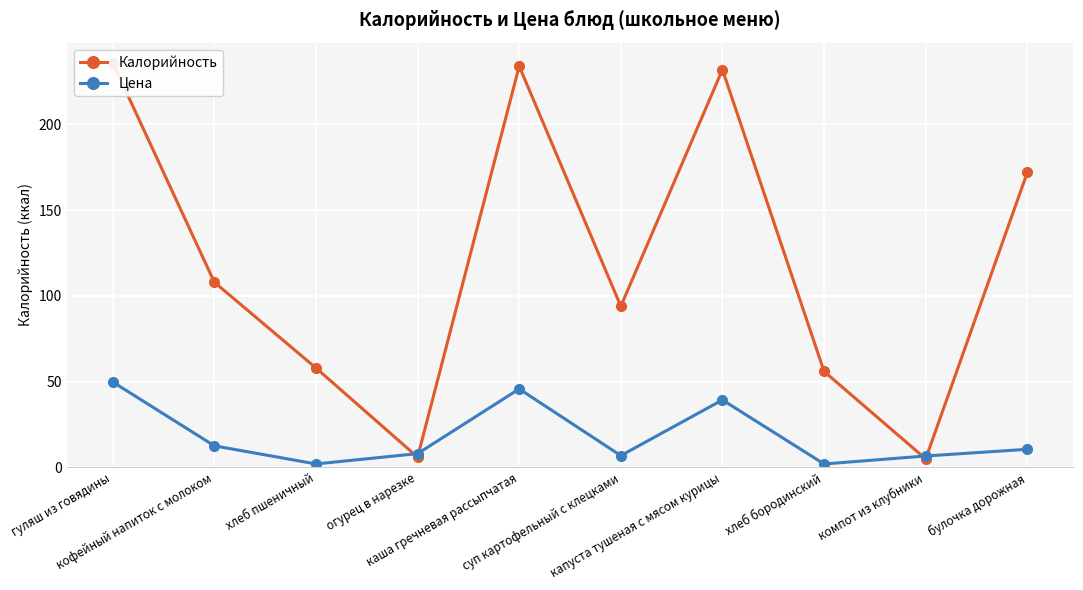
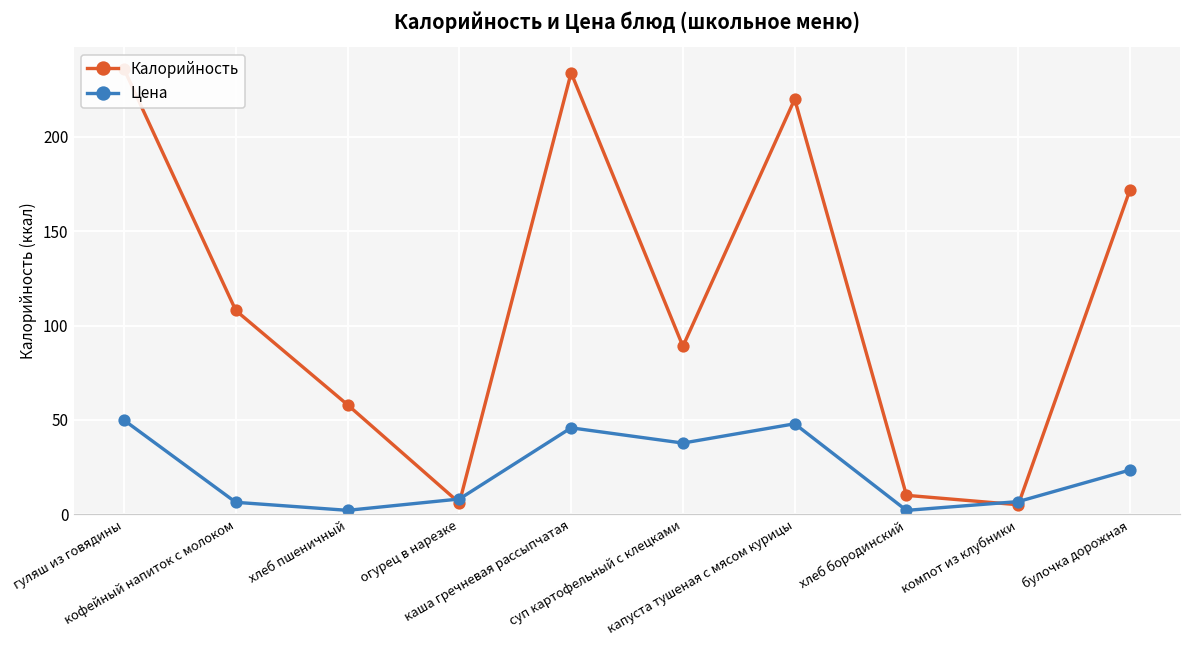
Цена, кофейный напиток с молоком: 13 -> 6
Калорийность, суп картофельный с клецками: 94 -> 89
Цена, суп картофельный с клецками: 7 -> 38
Калорийность, капуста тушеная с мясом курицы: 232 -> 220
Цена, капуста тушеная с мясом курицы: 39 -> 48
Калорийность, хлеб бородинский: 56 -> 10
Цена, булочка дорожная: 11 -> 23
